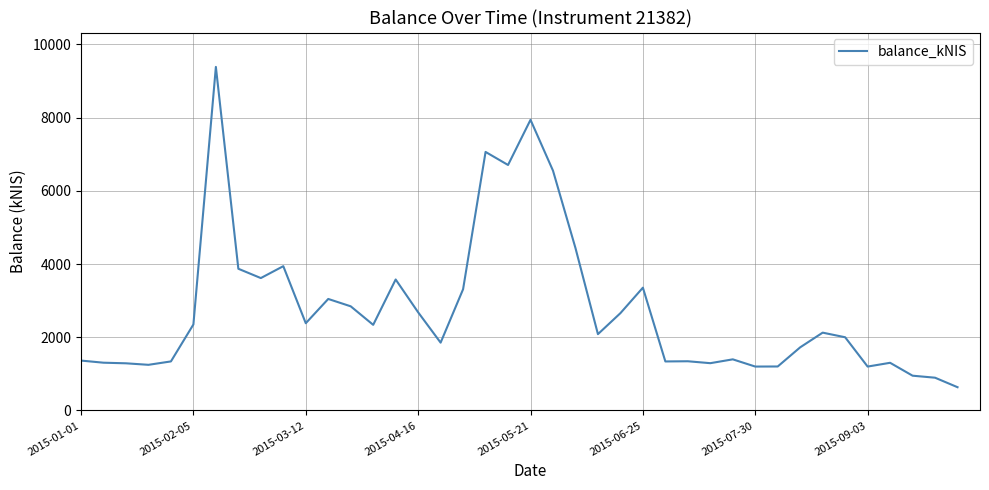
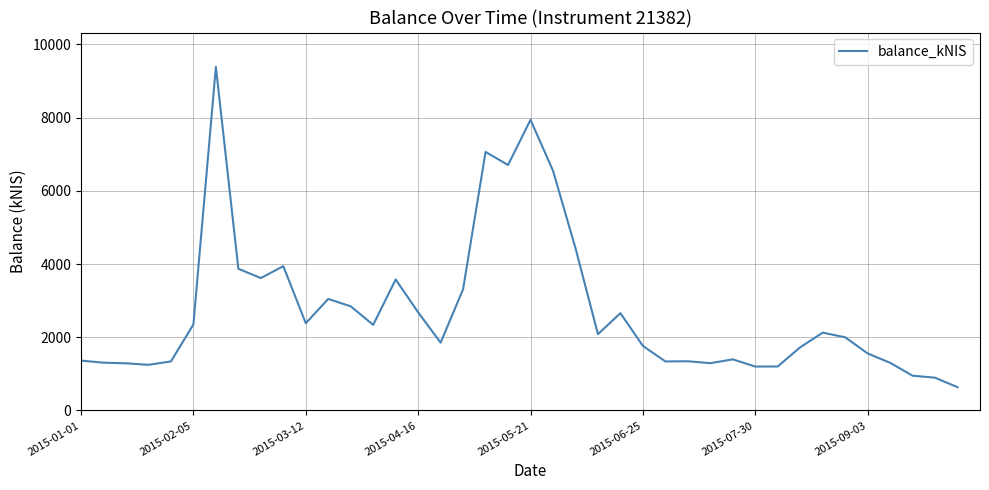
2015-06-25: 3400 -> 1800
2015-09-03: 1200 -> 1600
